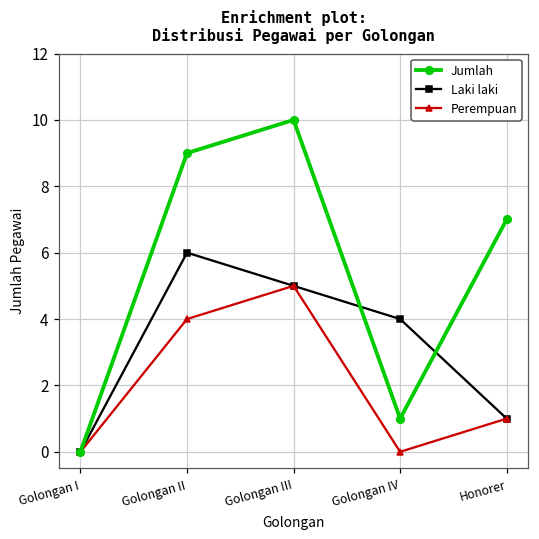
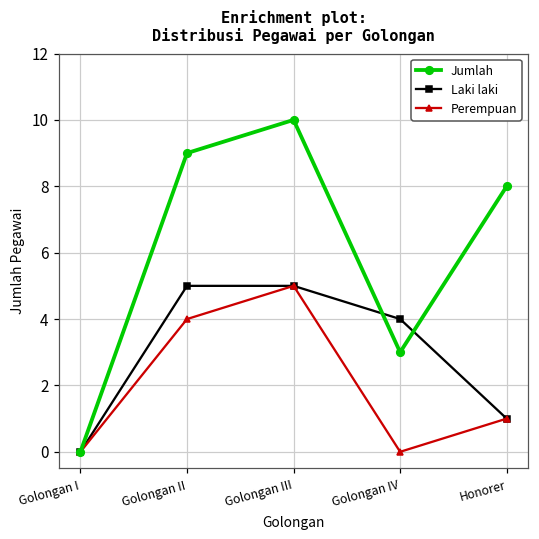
Laki laki, Golongan II: 6 -> 5
Jumlah, Golongan IV: 1 -> 3
Jumlah, Honorer: 7 -> 8
